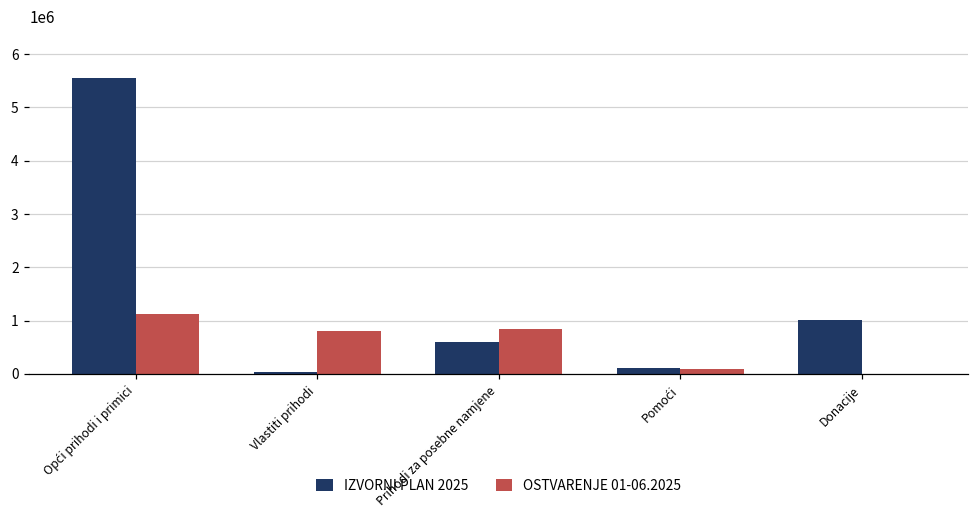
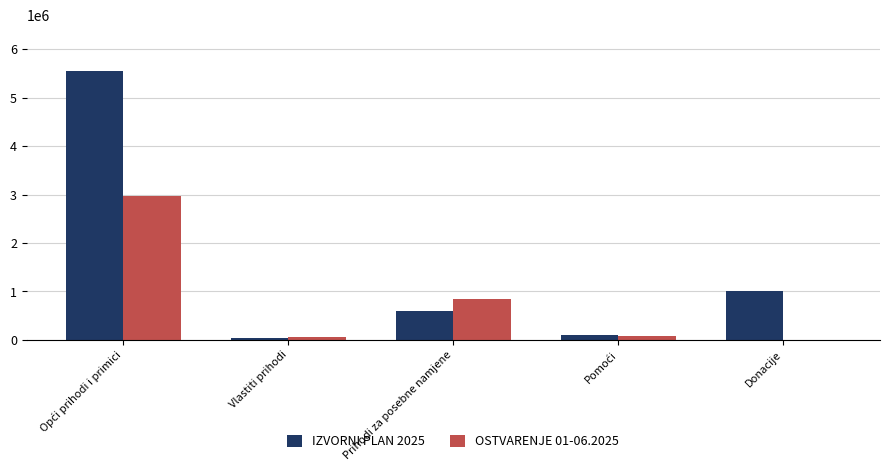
OSTVARENJE 01-06.2025, Opći prihodi i primici: 1100000 -> 3000000
OSTVARENJE 01-06.2025, Vlastiti prihodi: 800000 -> 100000
